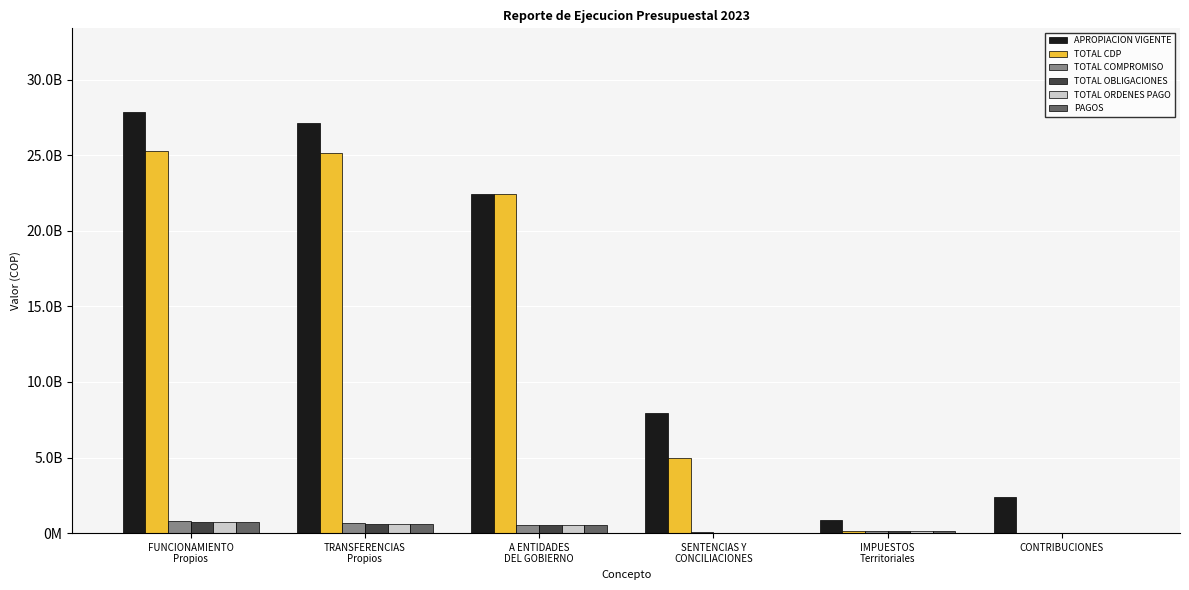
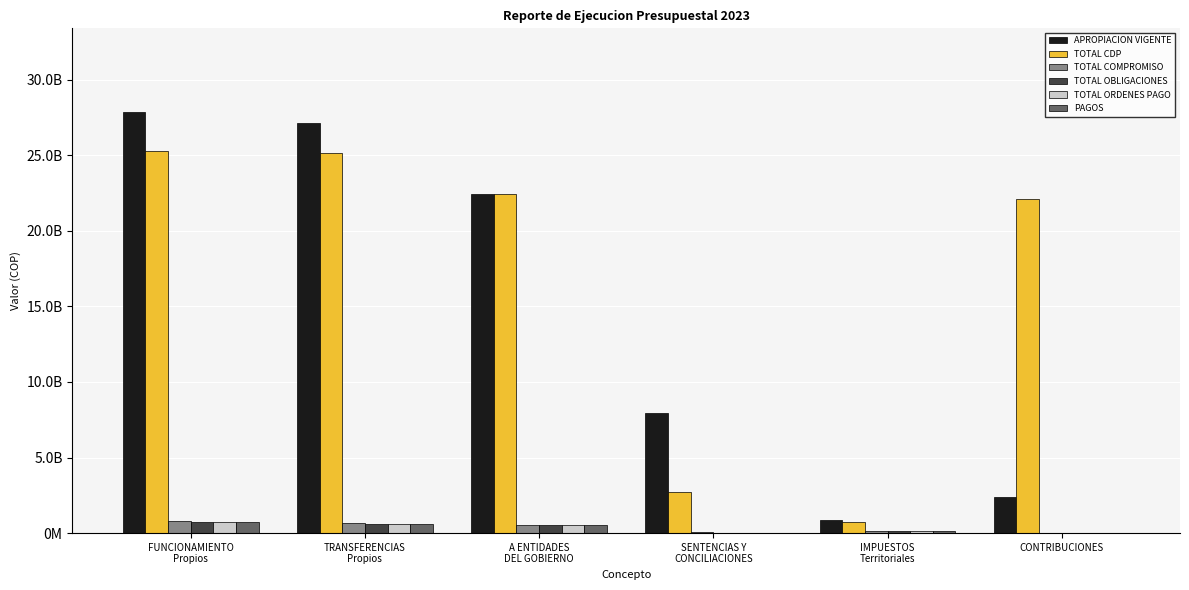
TOTAL CDP, SENTENCIAS Y CONCILIACIONES: 4900000000 -> 2700000000
TOTAL CDP, IMPUESTOS Territoriales: 200000000 -> 700000000
TOTAL CDP, CONTRIBUCIONES: 0 -> 22100000000
